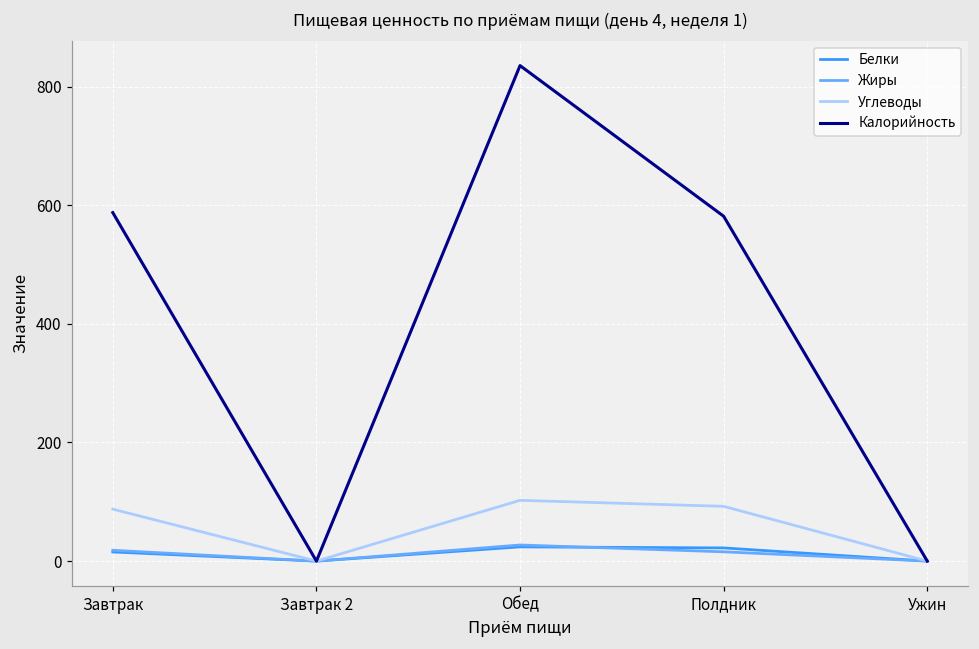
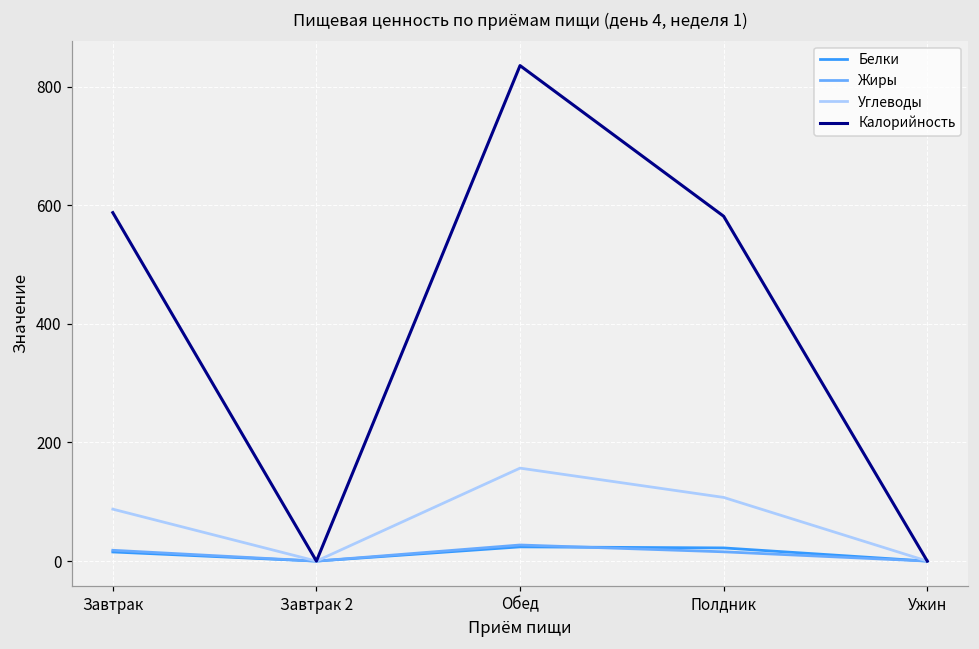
Углеводы, Обед: 100 -> 160
Углеводы, Полдник: 90 -> 110
